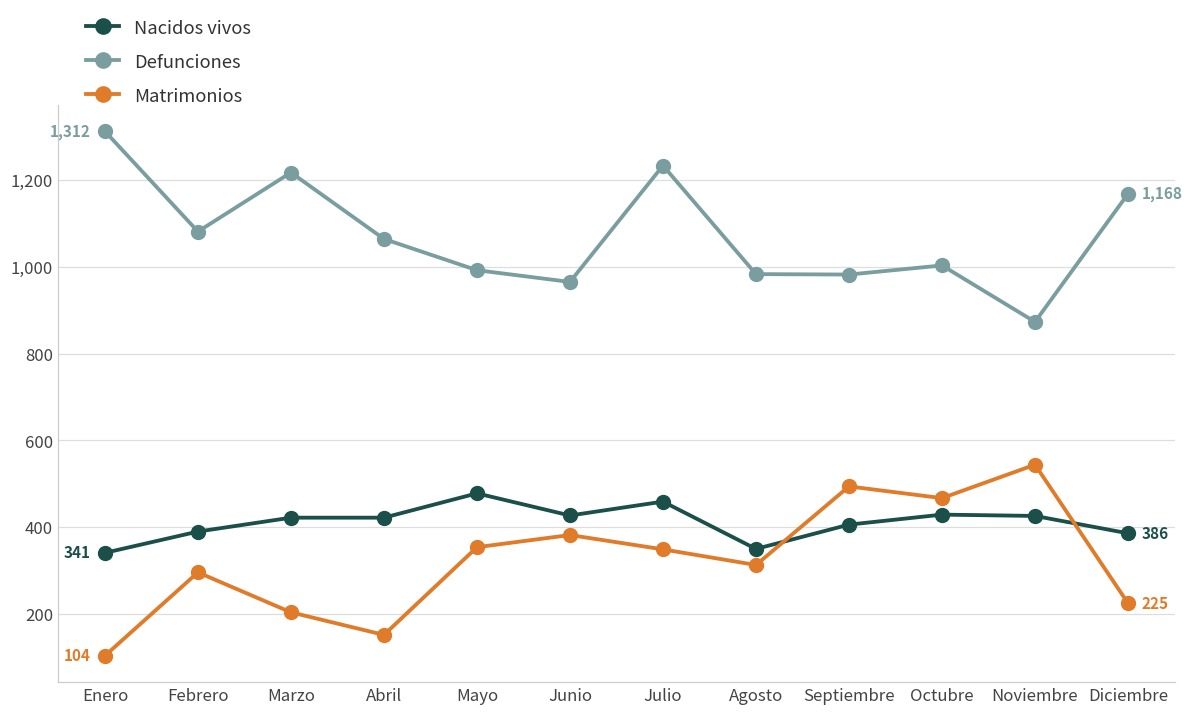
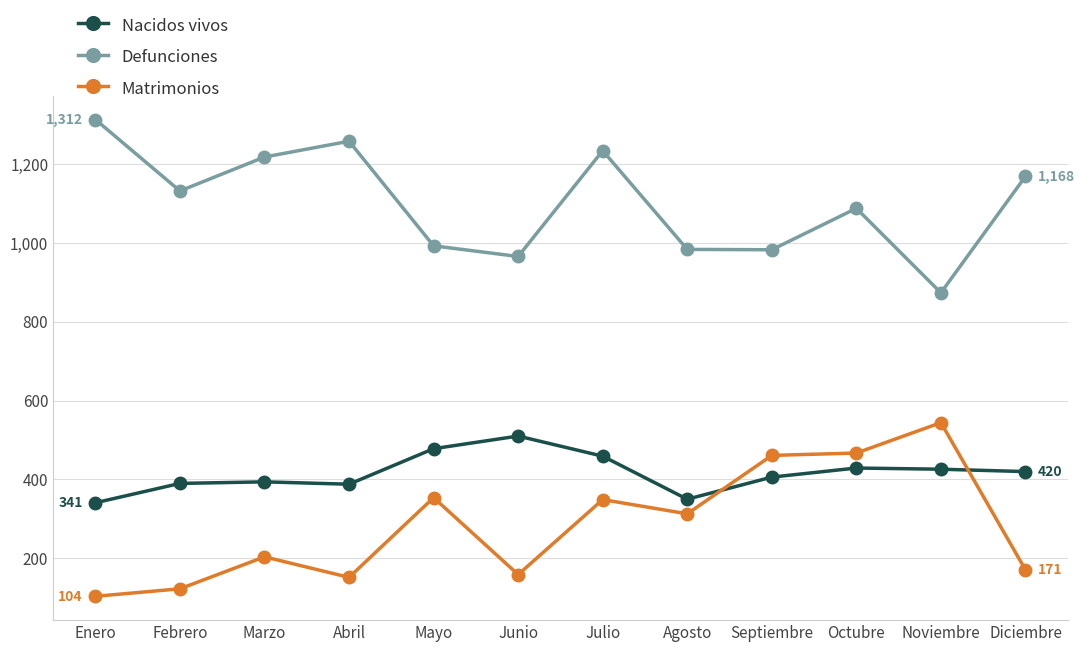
Defunciones, Febrero: 1,080 -> 1,130
Matrimonios, Febrero: 300 -> 120
Nacidos vivos, Marzo: 420 -> 390
Nacidos vivos, Abril: 420 -> 390
Defunciones, Abril: 1,060 -> 1,260
Nacidos vivos, Junio: 430 -> 510
Matrimonios, Junio: 380 -> 160
Matrimonios, Septiembre: 490 -> 460
Defunciones, Octubre: 1,000 -> 1,090
Nacidos vivos, Diciembre: 386 -> 420
Matrimonios, Diciembre: 225 -> 171
